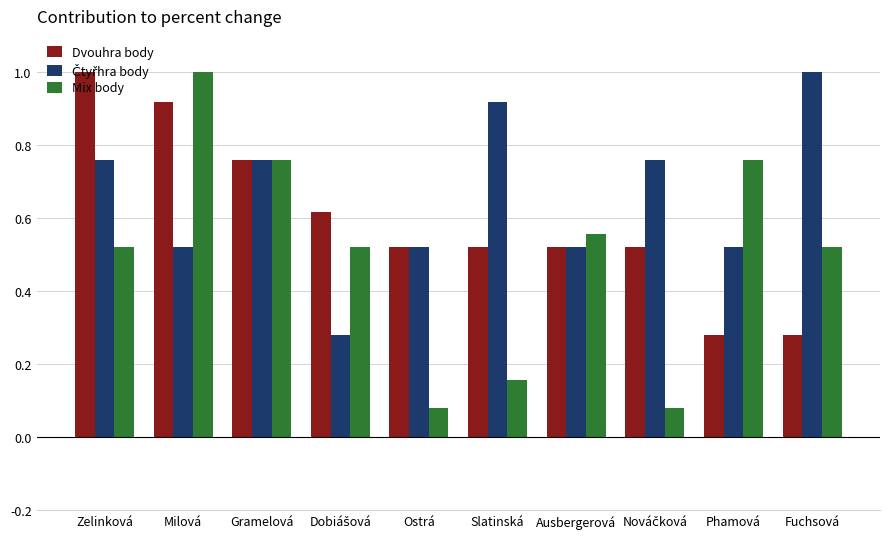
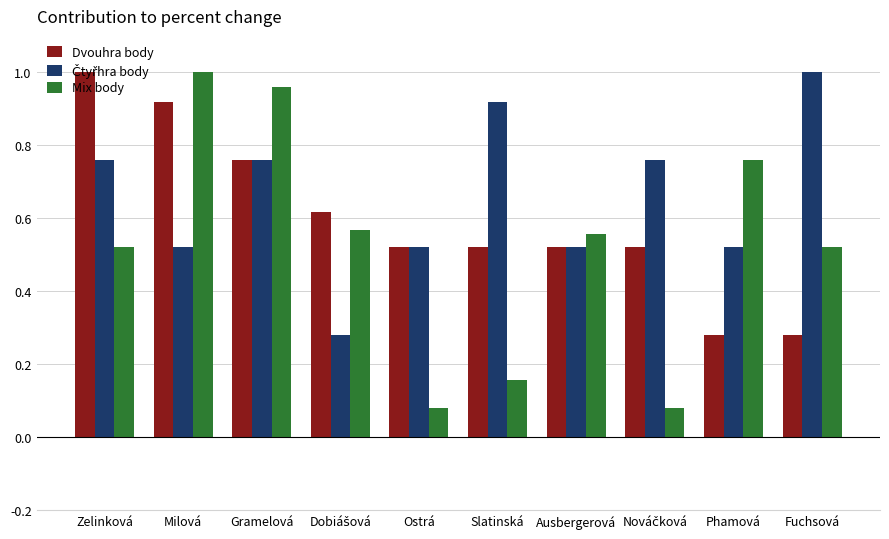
Mix body, Gramelová: 0.76 -> 0.96
Mix body, Dobiášová: 0.52 -> 0.57
